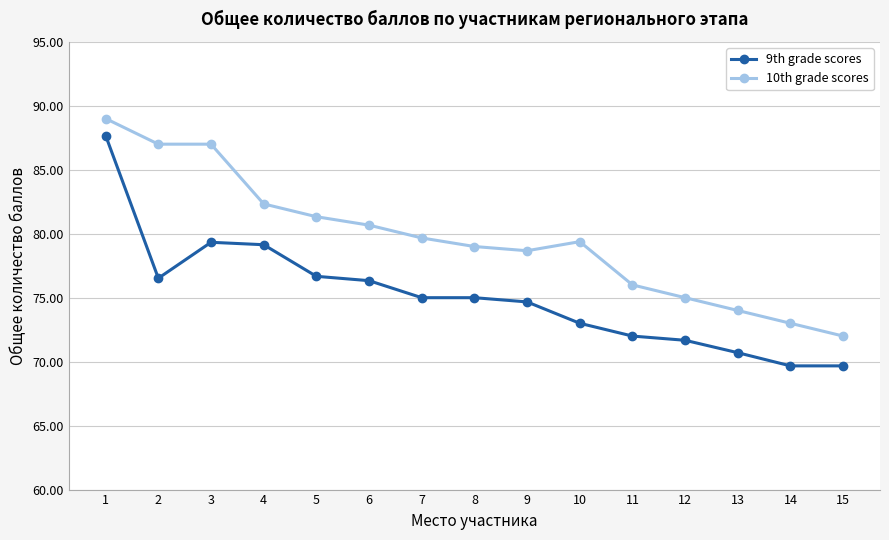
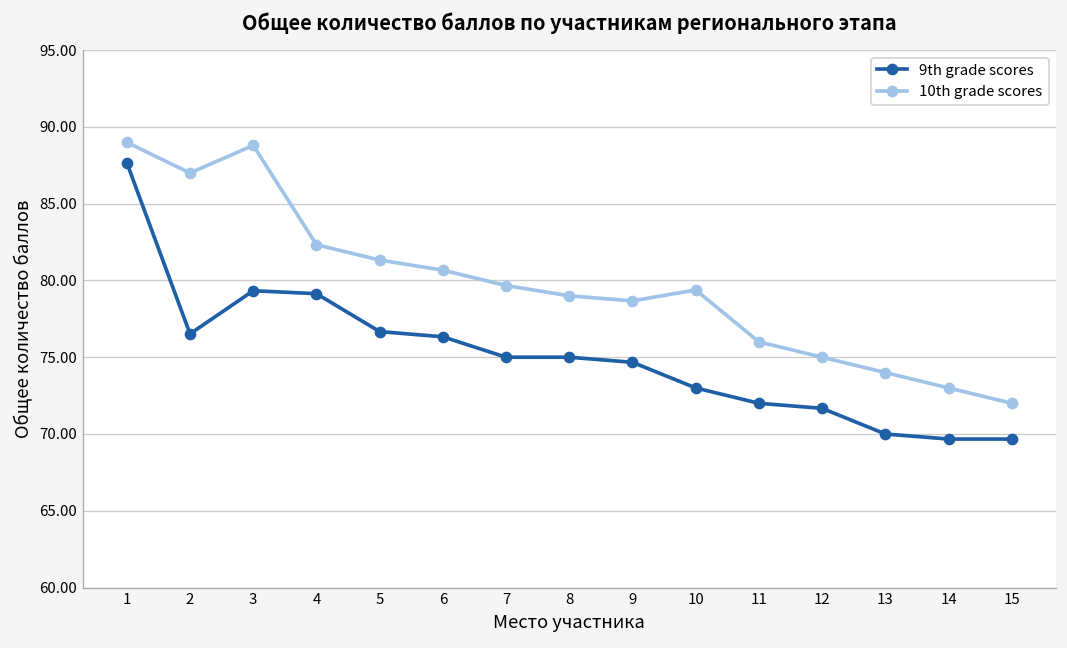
10th grade scores, 3: 87.0 -> 88.8
9th grade scores, 13: 70.7 -> 70.0
